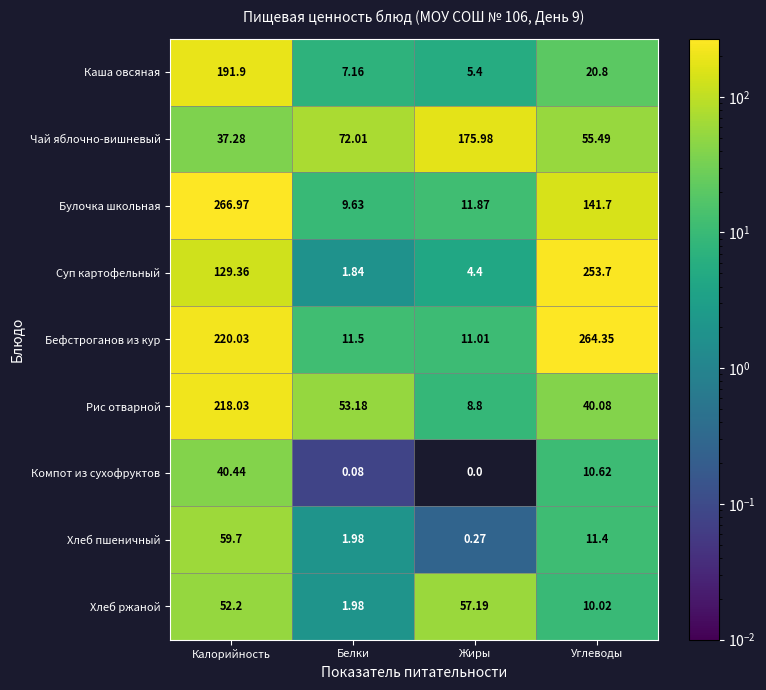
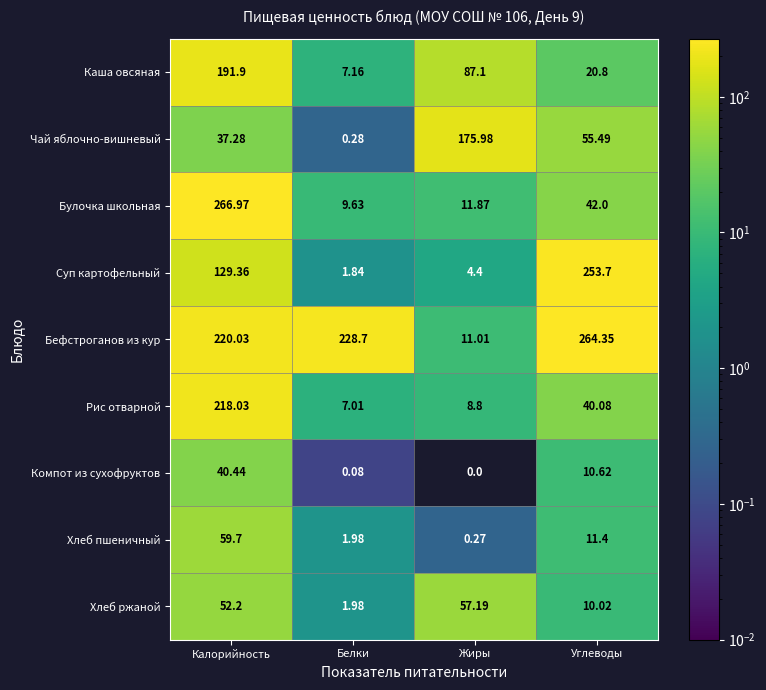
Каша овсяная, Жиры: 5.4 -> 87.1
Чай яблочно-вишневый, Белки: 72.01 -> 0.28
Булочка школьная, Углеводы: 141.7 -> 42.0
Бефстроганов из кур, Белки: 11.5 -> 228.7
Рис отварной, Белки: 53.18 -> 7.01
